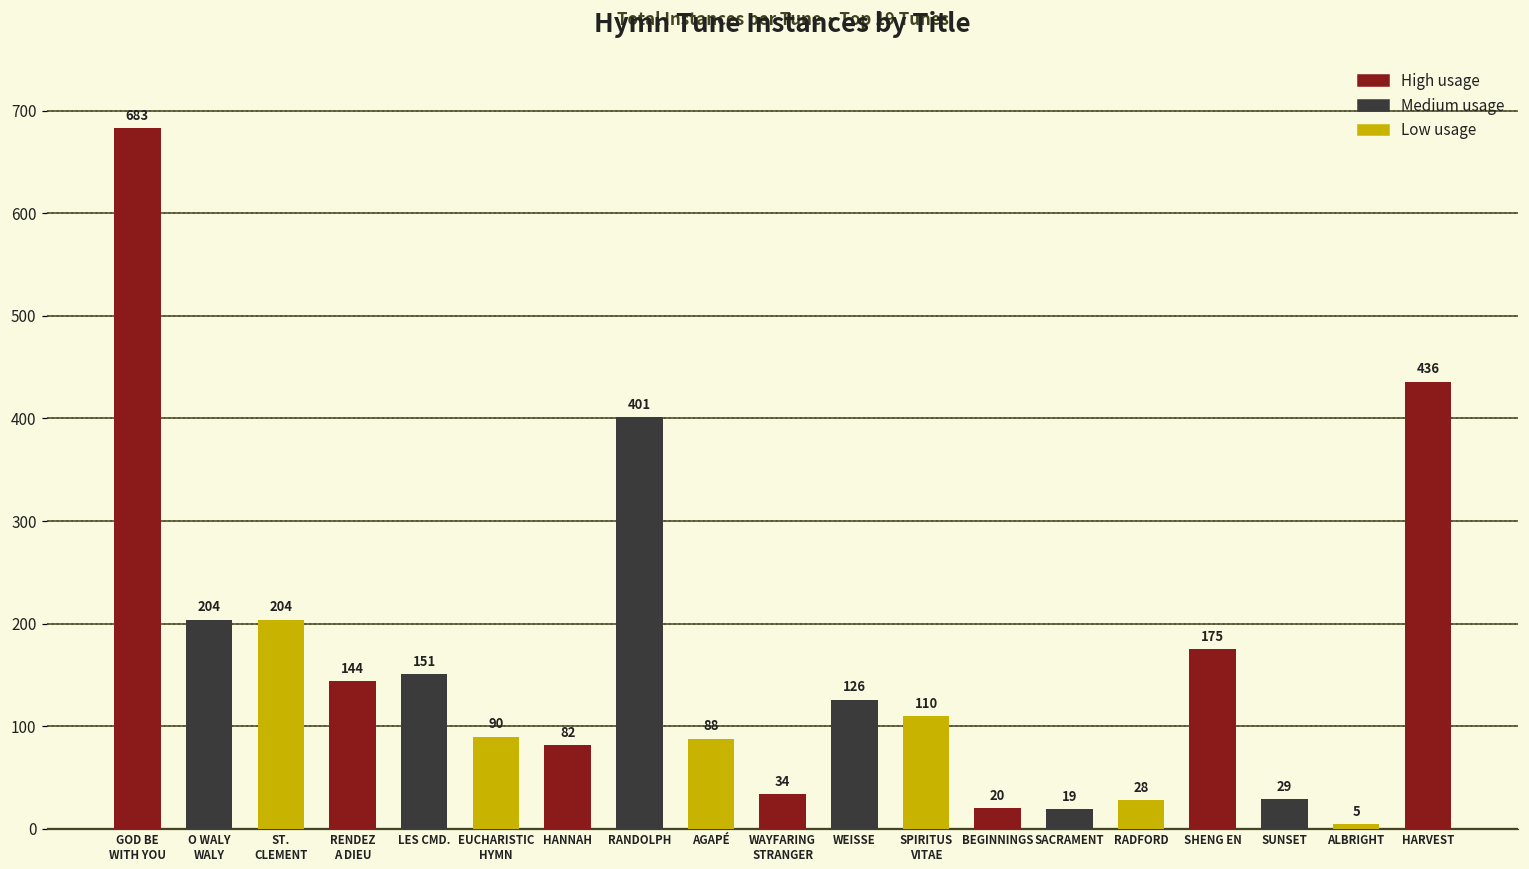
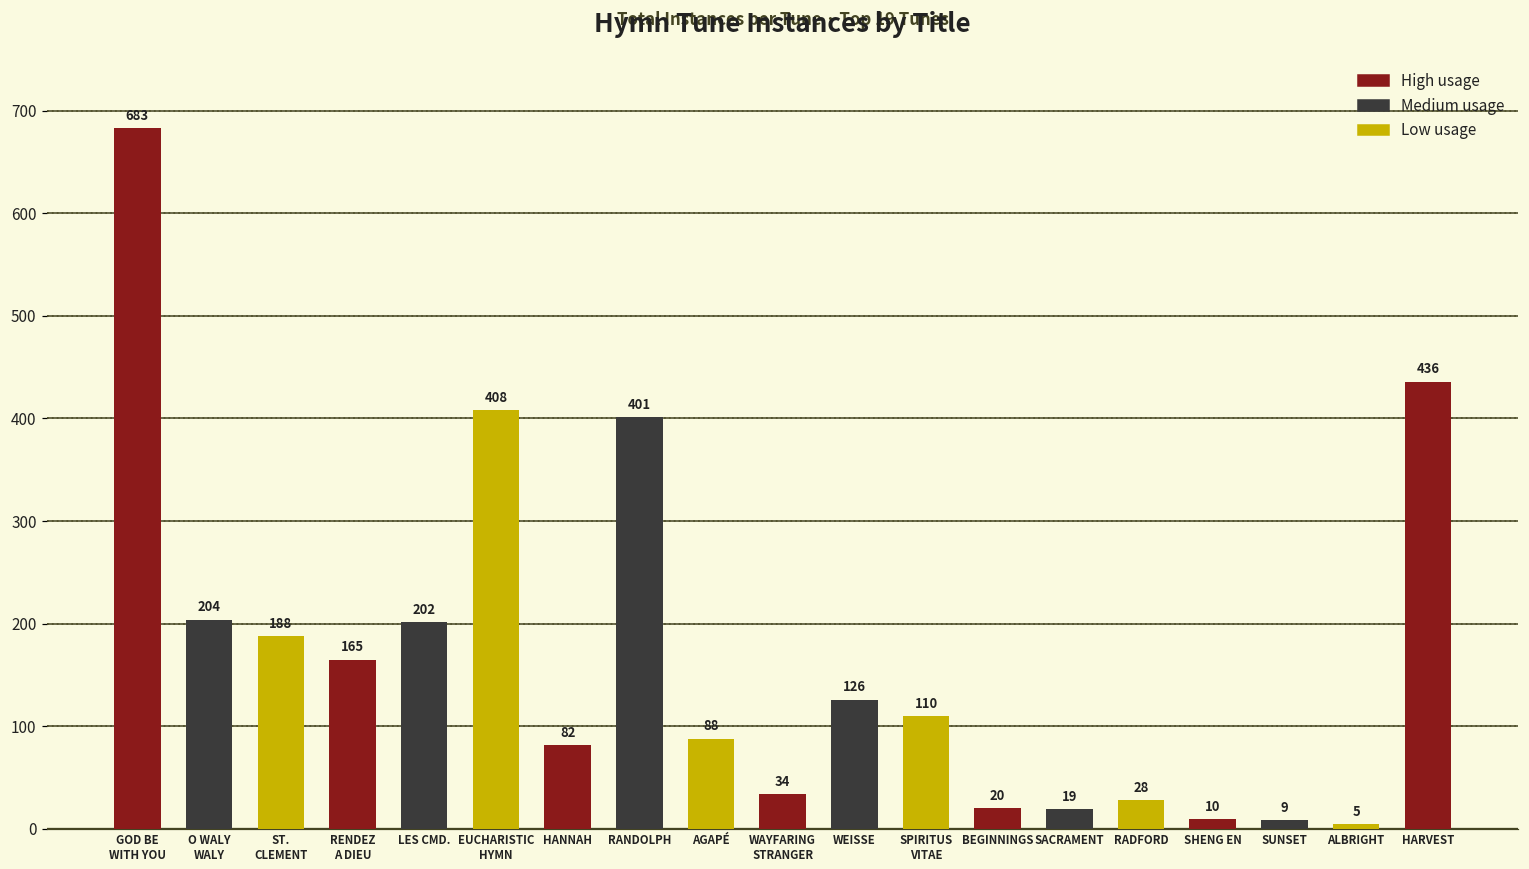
ST. CLEMENT: 204 -> 188
RENDEZ A DIEU: 144 -> 165
LES CMD.: 151 -> 202
EUCHARISTIC HYMN: 90 -> 408
SHENG EN: 175 -> 10
SUNSET: 29 -> 9
